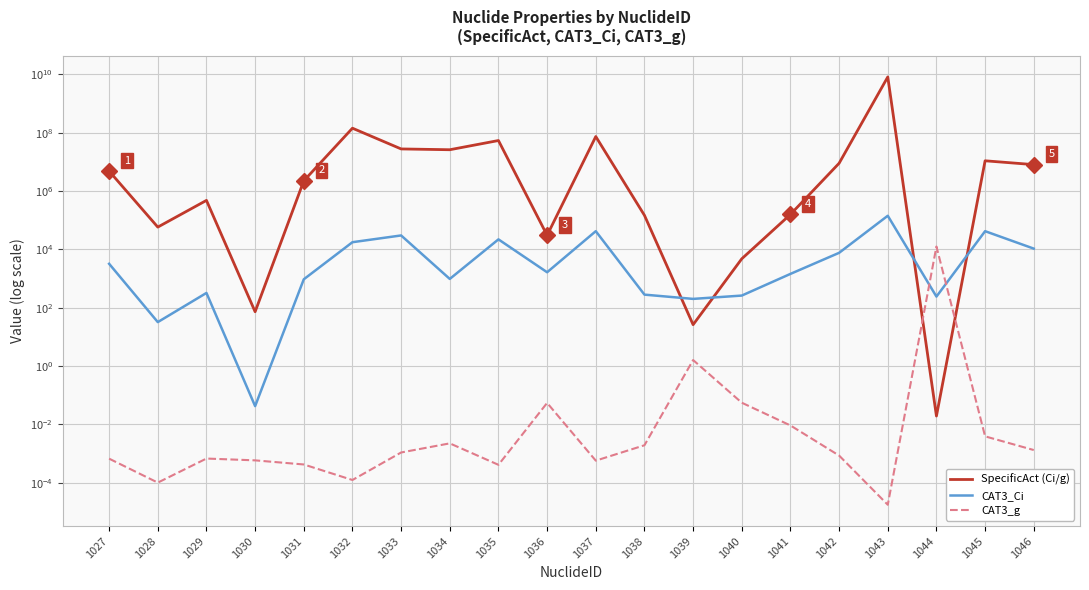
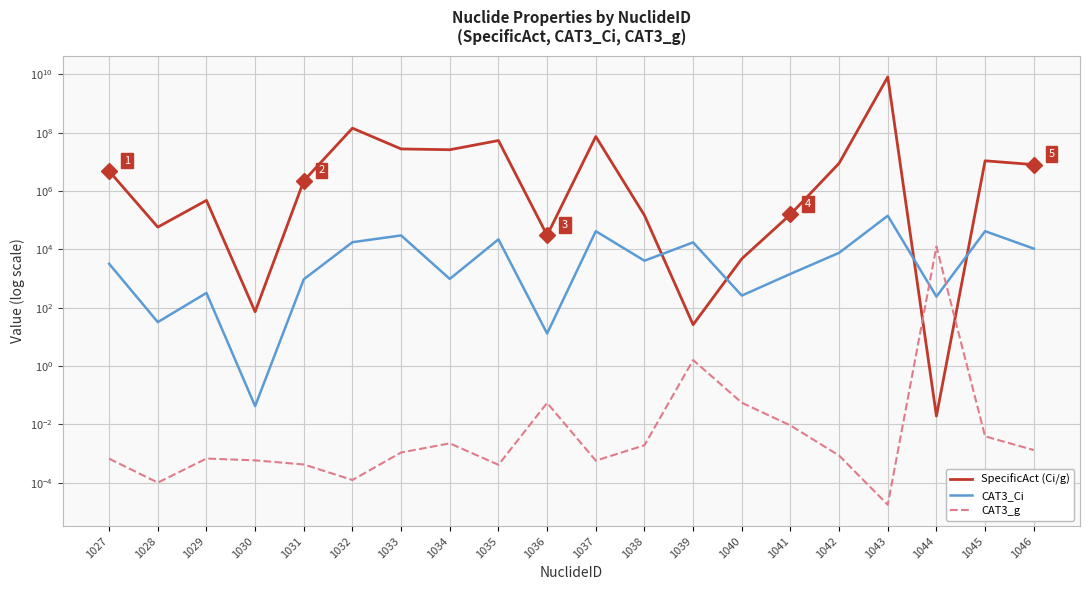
CAT3_Ci, 1036: 2000 -> 10
CAT3_Ci, 1038: 300 -> 4000
CAT3_Ci, 1039: 200 -> 20000
